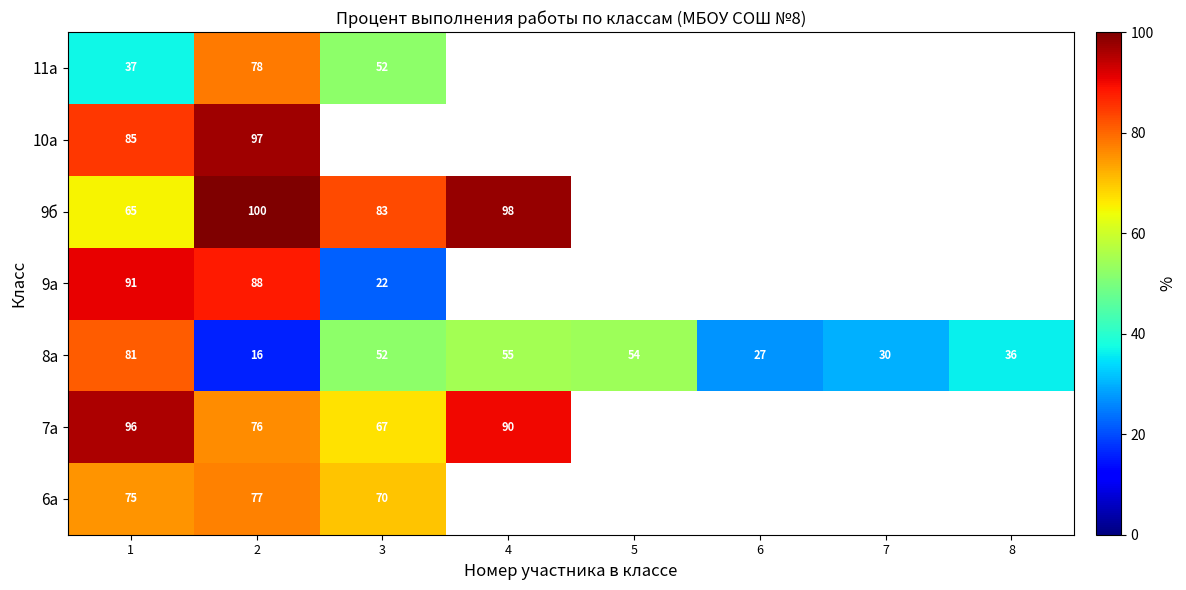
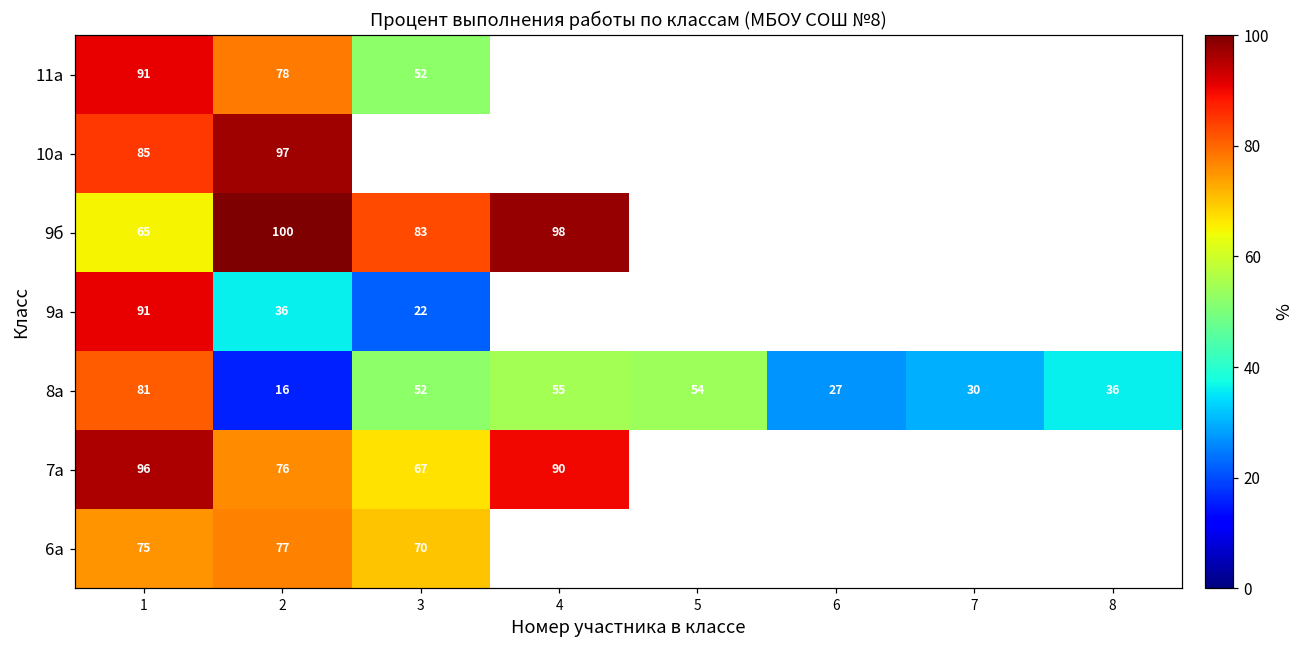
11а, 1: 37 -> 91
9а, 2: 88 -> 36
